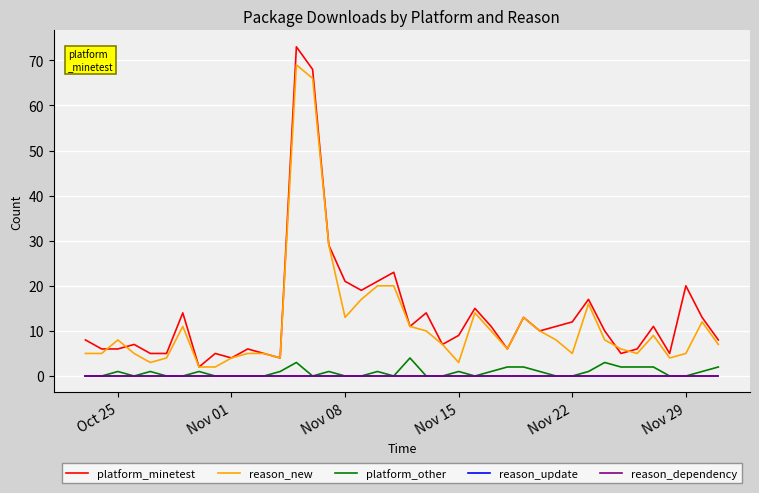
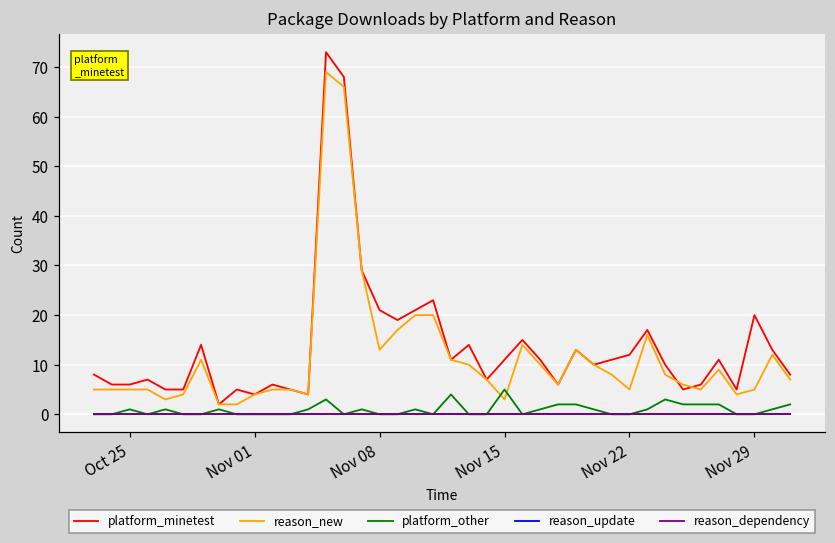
reason_new, Oct 25: 8 -> 5
platform_minetest, Nov 15: 9 -> 11
platform_other, Nov 15: 1 -> 5
